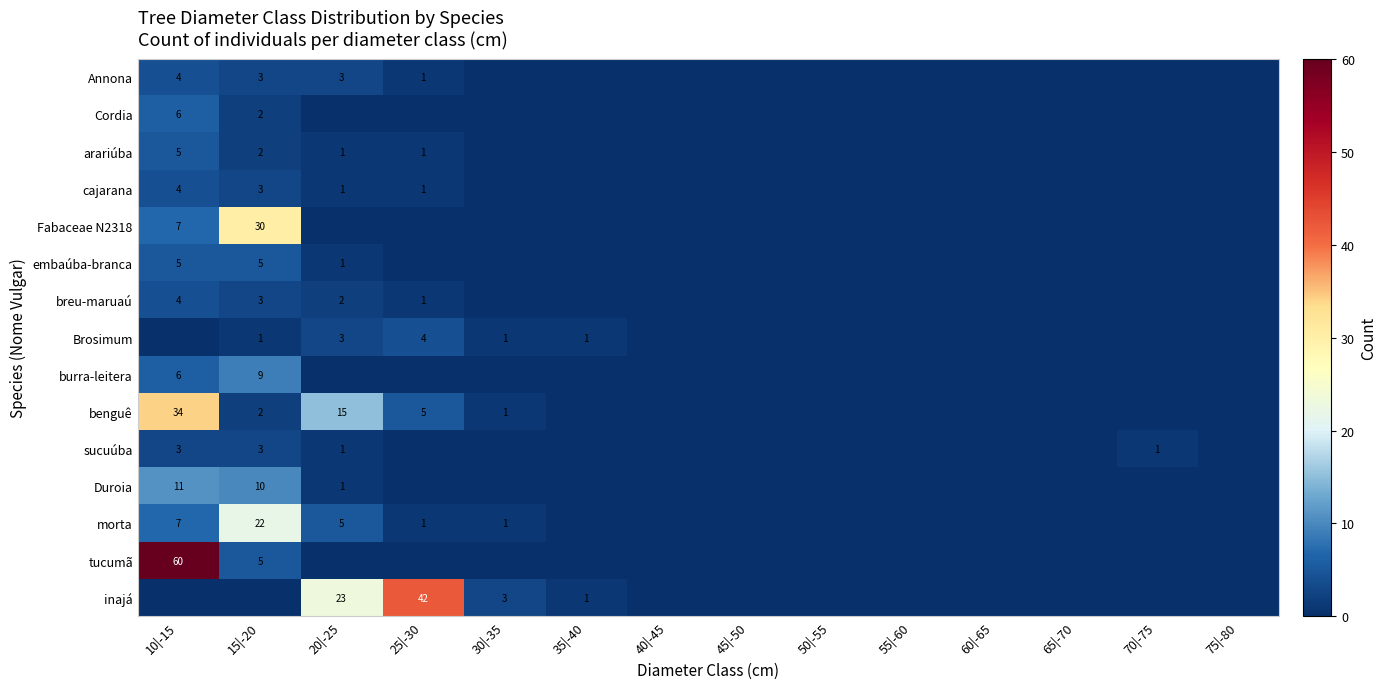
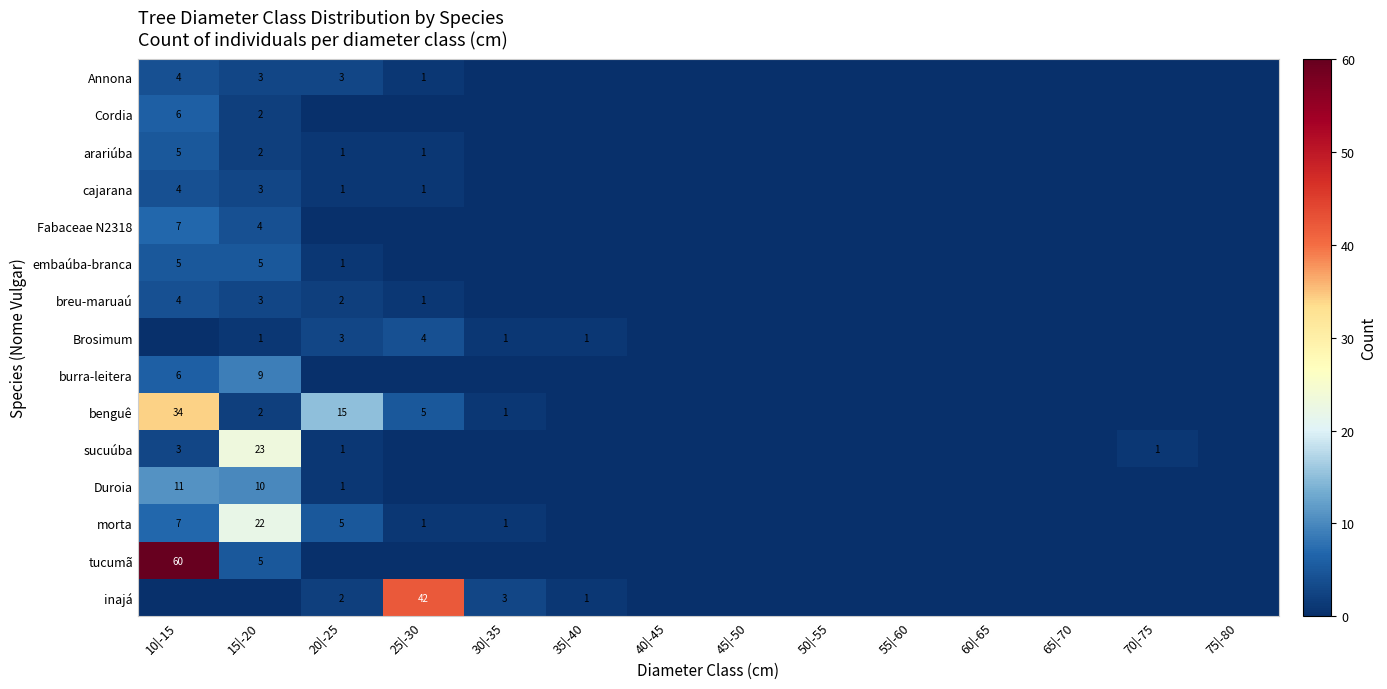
Fabaceae N2318, 15|-20: 30 -> 4
sucuúba, 15|-20: 3 -> 23
inajá, 20|-25: 23 -> 2
